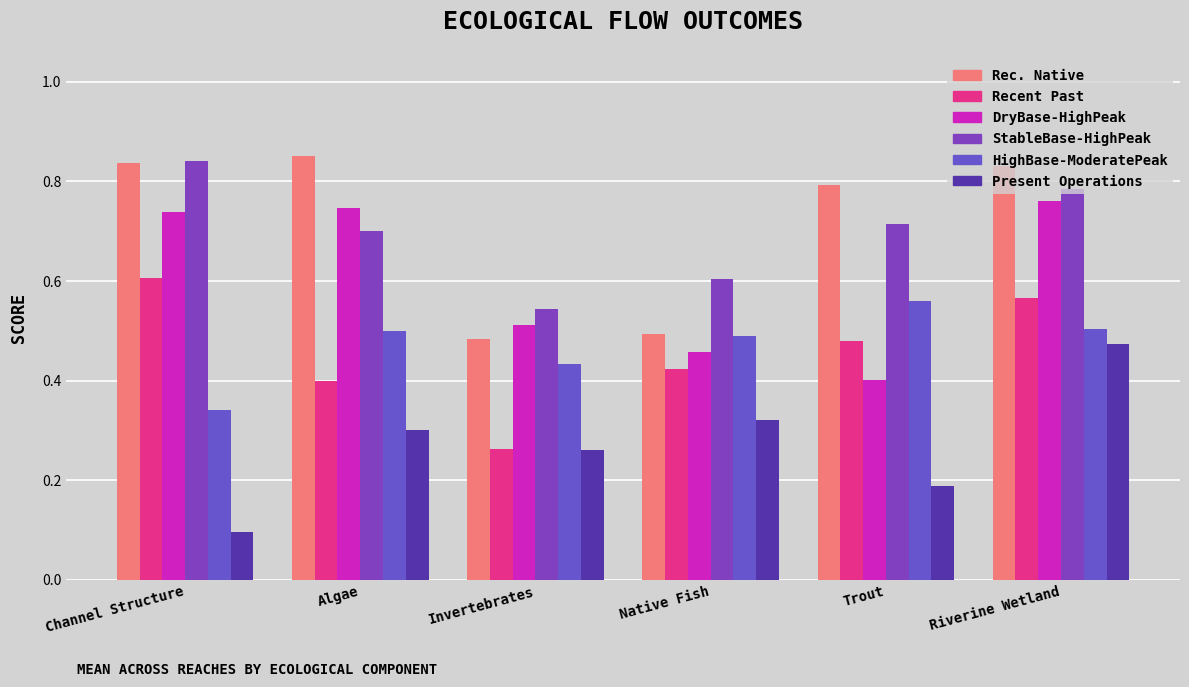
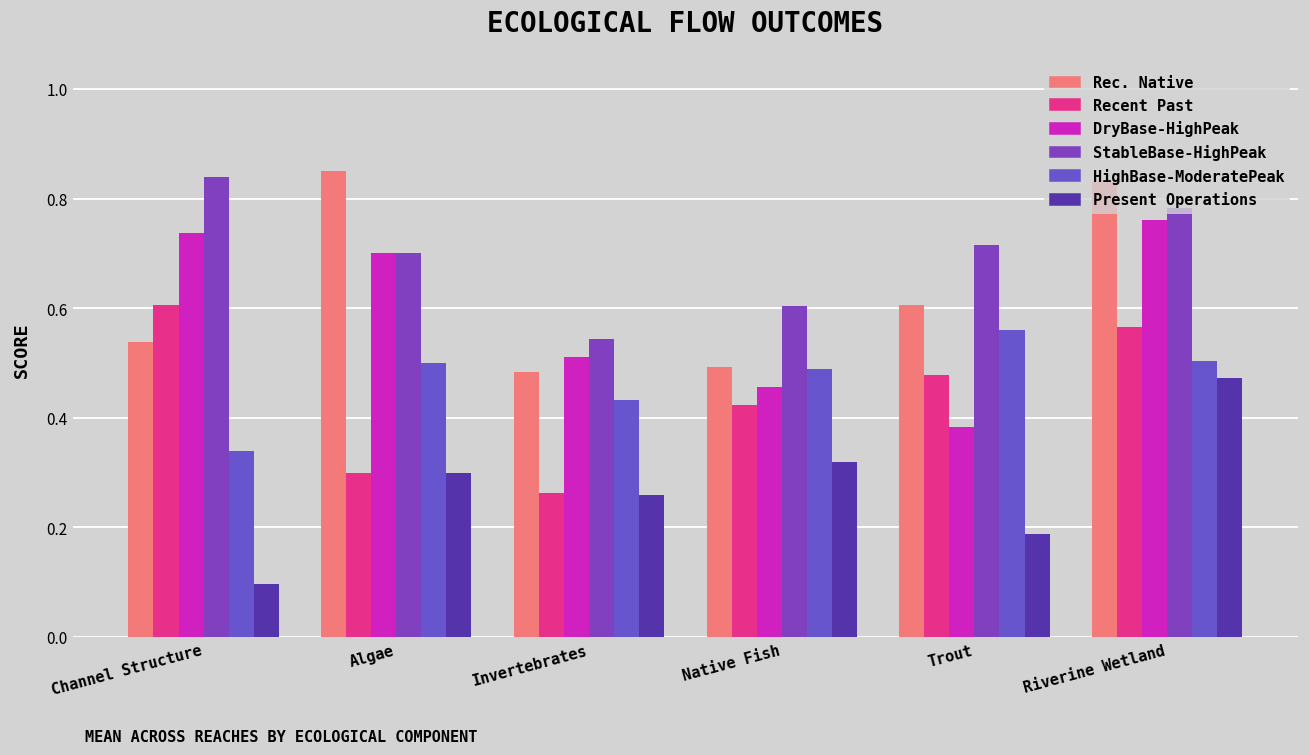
Rec. Native, Channel Structure: 0.84 -> 0.54
Recent Past, Algae: 0.4 -> 0.3
DryBase-HighPeak, Algae: 0.75 -> 0.70
Rec. Native, Trout: 0.79 -> 0.61
DryBase-HighPeak, Trout: 0.40 -> 0.38
